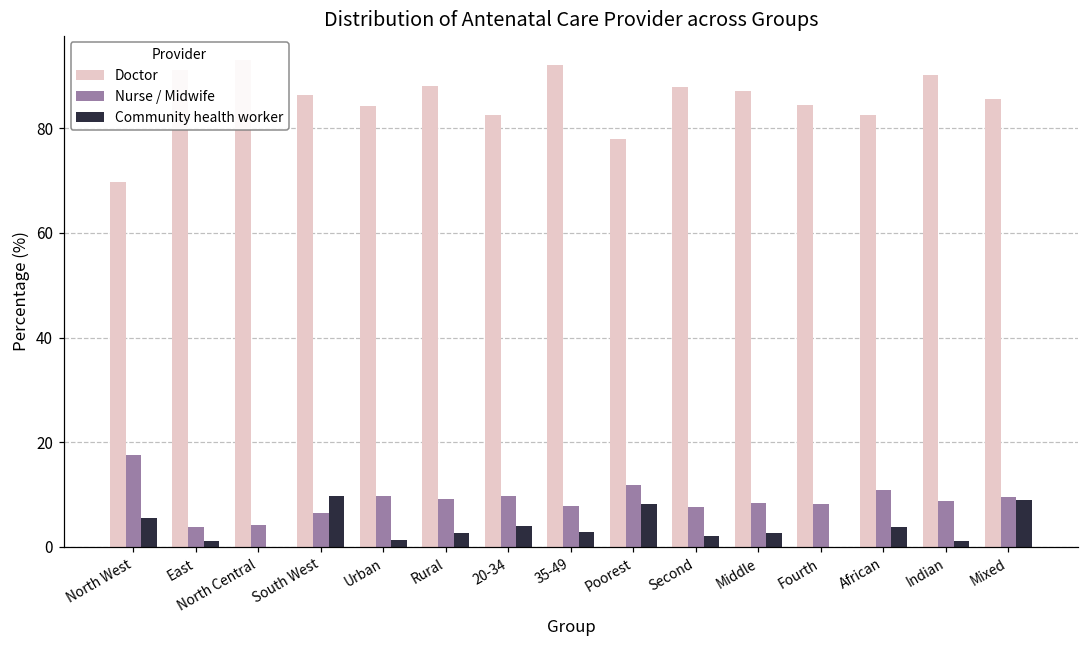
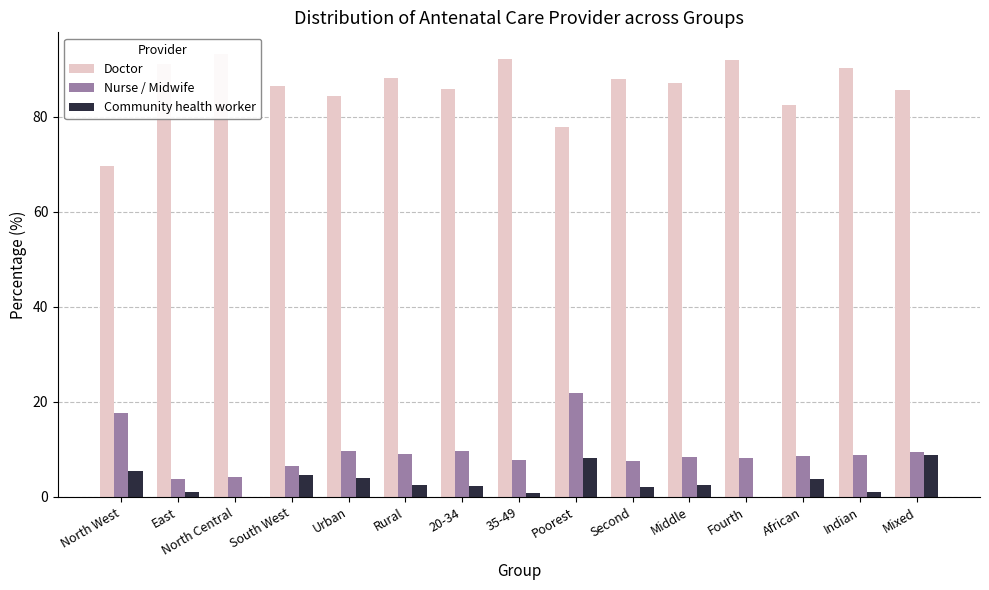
Community health worker, South West: 10 -> 5
Community health worker, Urban: 1 -> 4
Doctor, 20-34: 83 -> 86
Community health worker, 20-34: 4 -> 2
Community health worker, 35-49: 3 -> 1
Nurse / Midwife, Poorest: 12 -> 22
Doctor, Fourth: 84 -> 92
Nurse / Midwife, African: 11 -> 9
